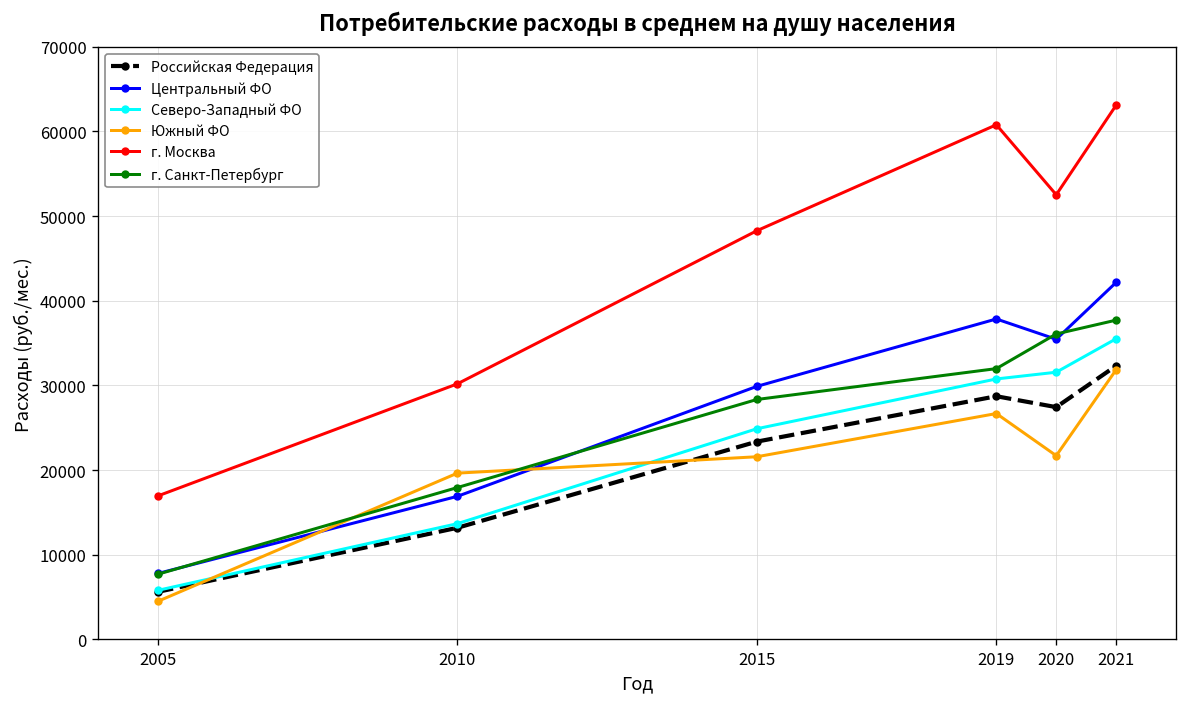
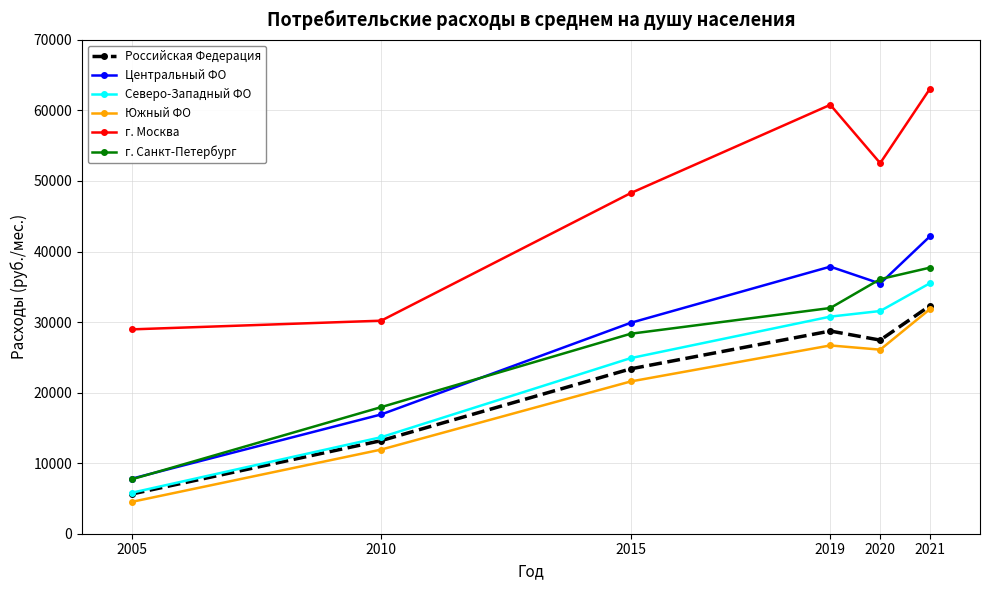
г. Москва, 2005: 17000 -> 29000
Южный ФО, 2010: 20000 -> 12000
Южный ФО, 2020: 22000 -> 26000
